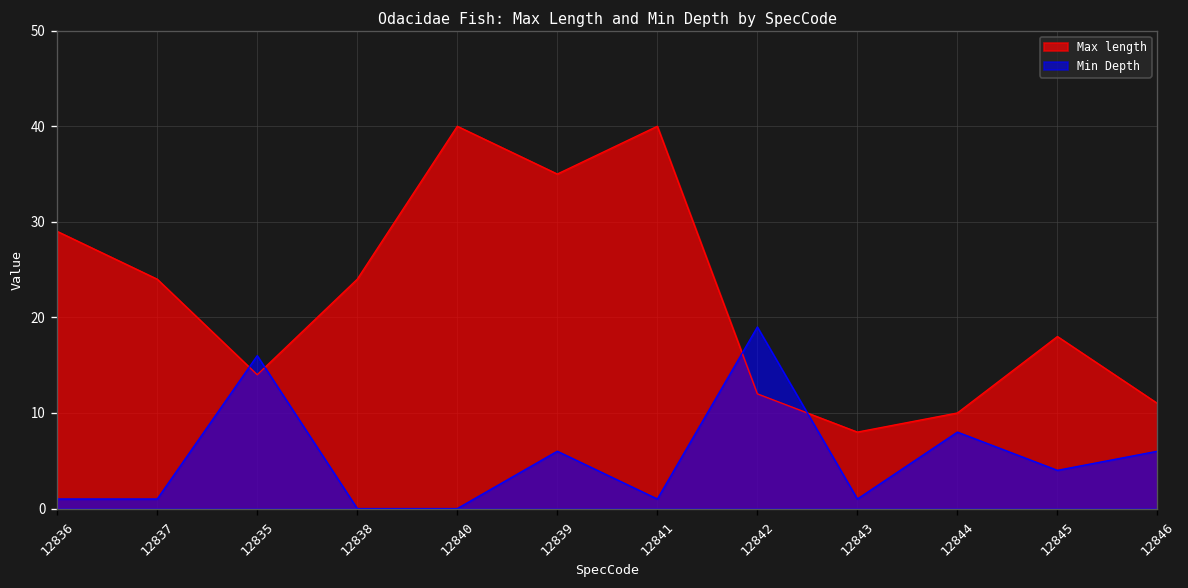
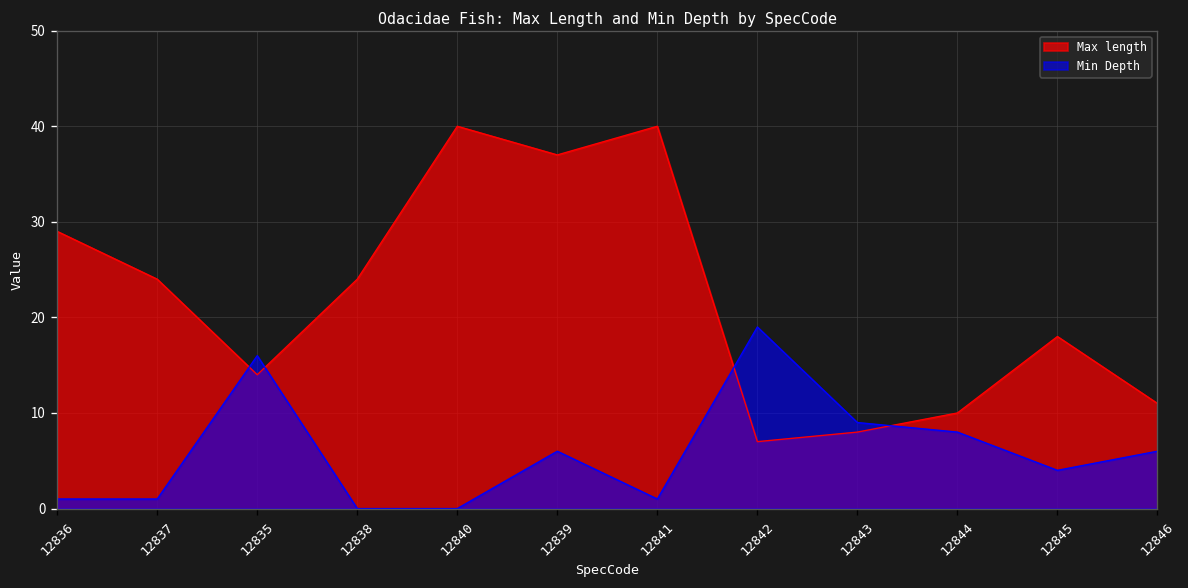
Max length, 12839: 35 -> 37
Max length, 12842: 12 -> 7
Min Depth, 12843: 1 -> 9
